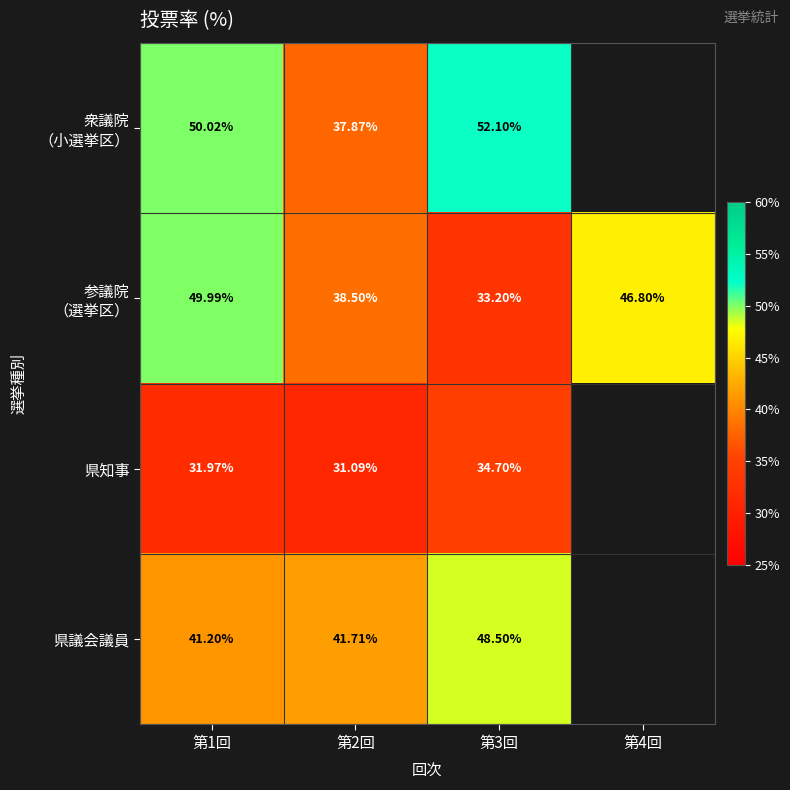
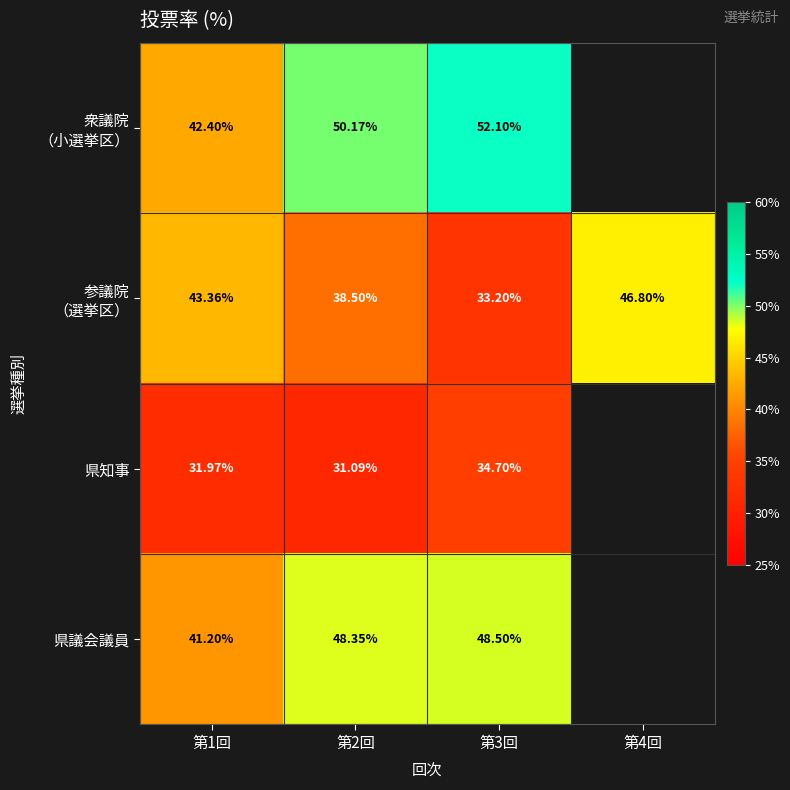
衆議院 （小選挙区）, 第1回: 50.02% -> 42.40%
衆議院 （小選挙区）, 第2回: 37.87% -> 50.17%
参議院 （選挙区）, 第1回: 49.99% -> 43.36%
県議会議員, 第2回: 41.71% -> 48.35%
